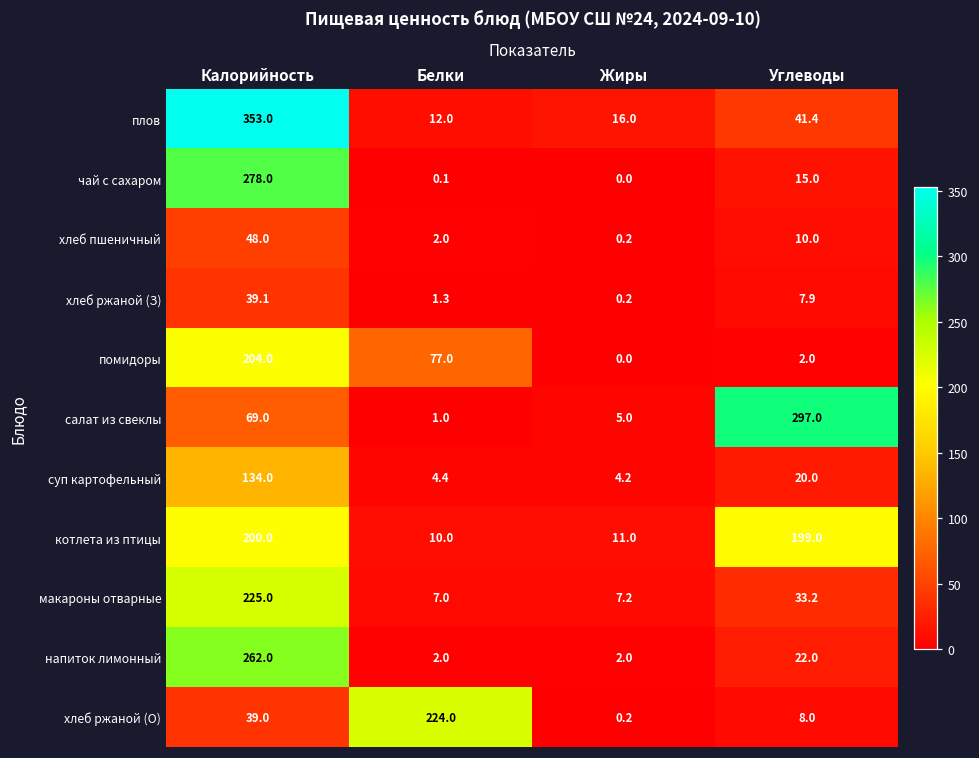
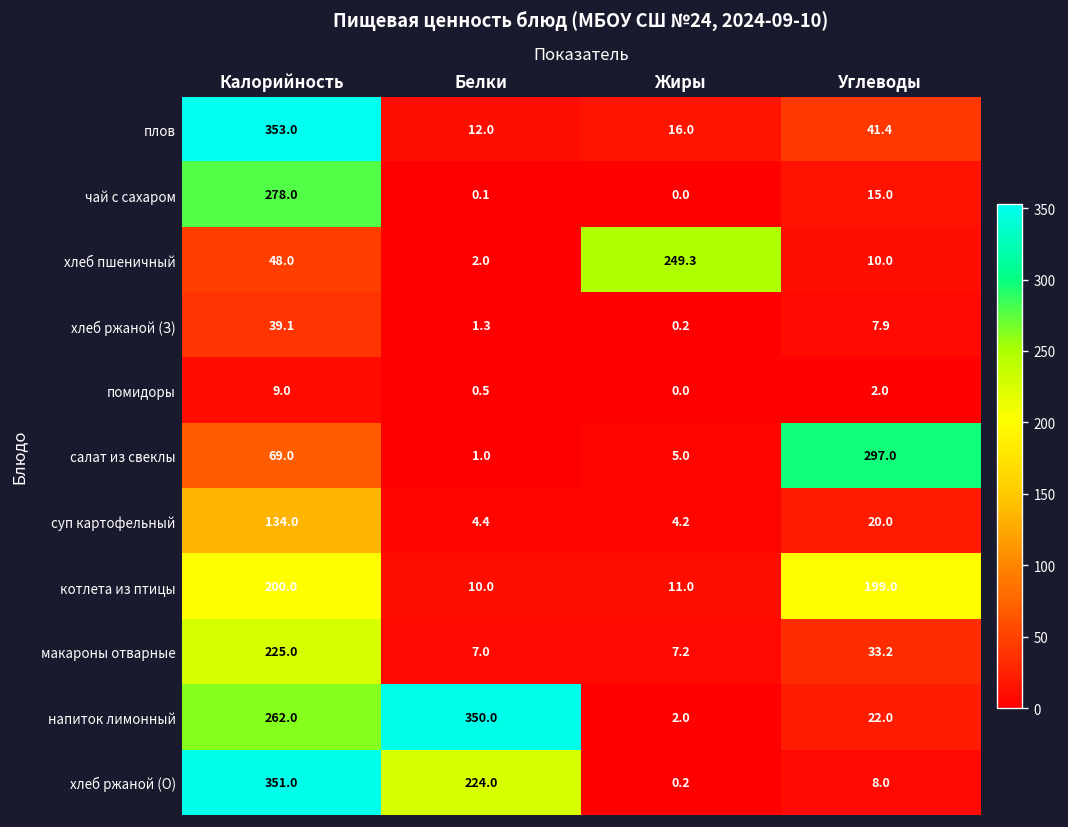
хлеб пшеничный, Жиры: 0.2 -> 249.3
помидоры, Калорийность: 204.0 -> 9.0
помидоры, Белки: 77.0 -> 0.5
напиток лимонный, Белки: 2.0 -> 350.0
хлеб ржаной (О), Калорийность: 39.0 -> 351.0
